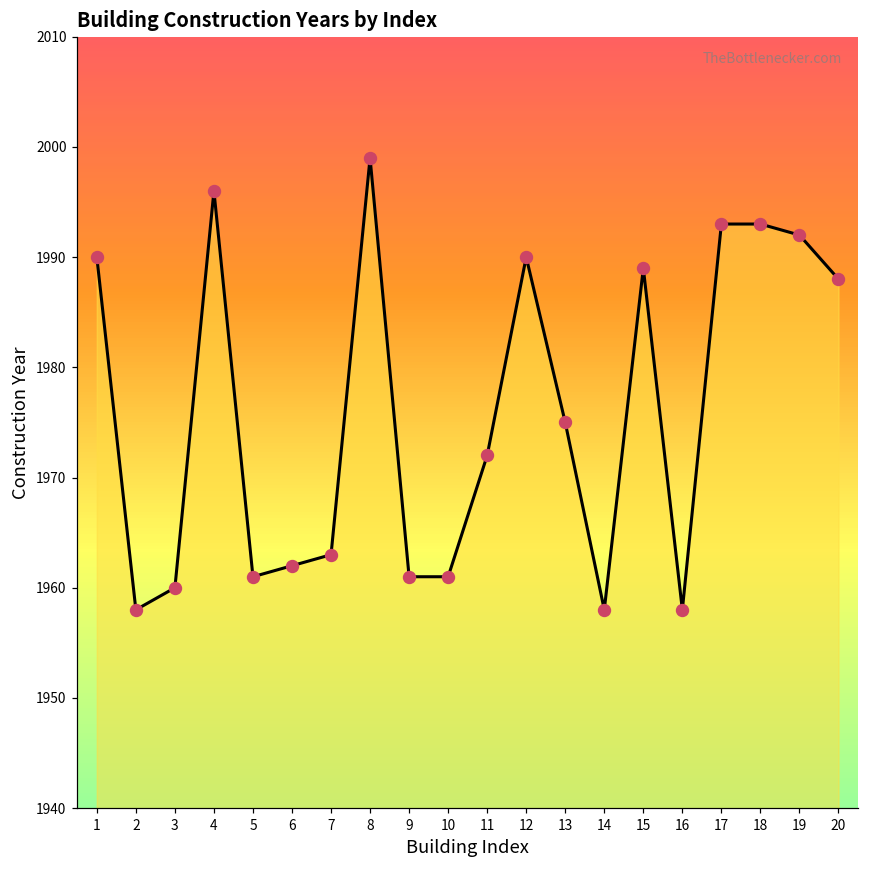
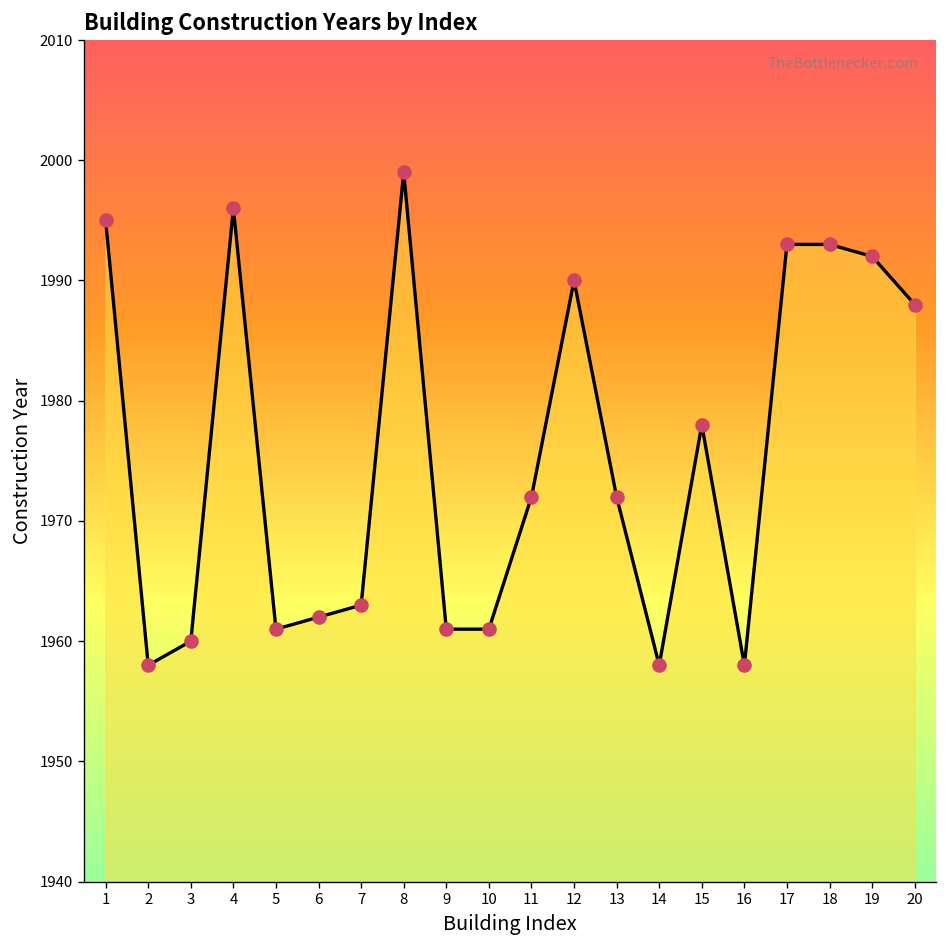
1: 1990 -> 1995
13: 1975 -> 1972
15: 1989 -> 1978
